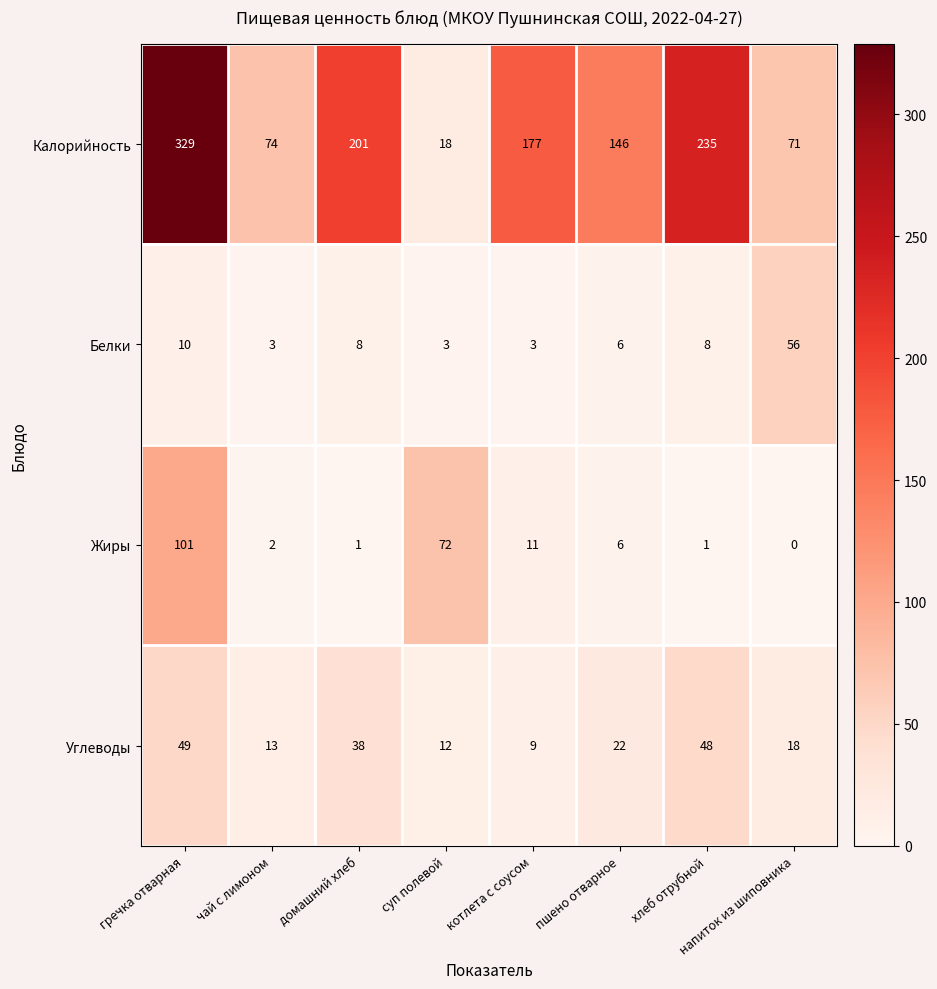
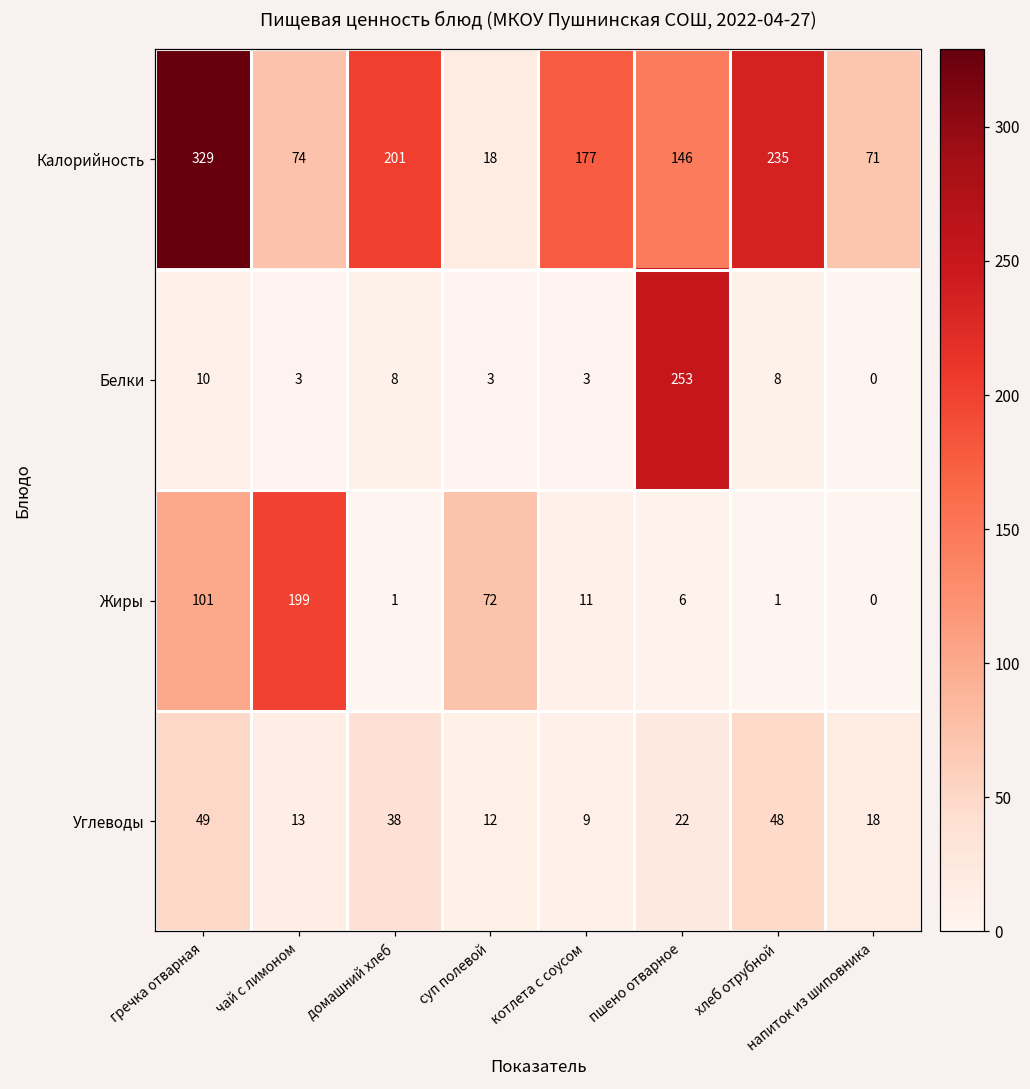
Белки, пшено отварное: 6 -> 253
Белки, напиток из шиповника: 56 -> 0
Жиры, чай с лимоном: 2 -> 199
